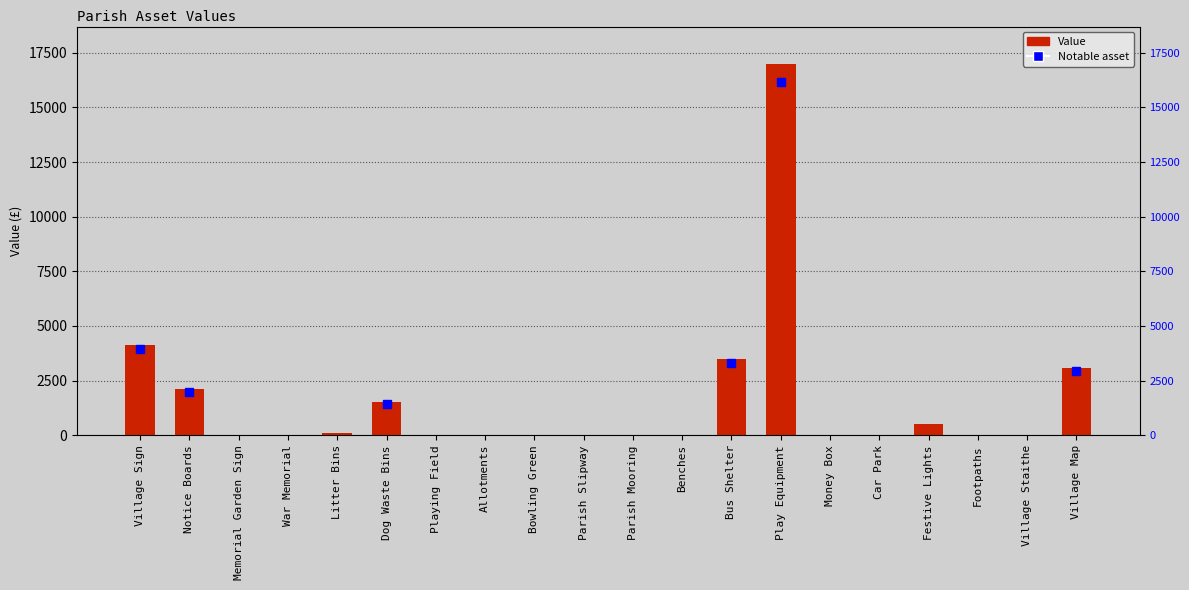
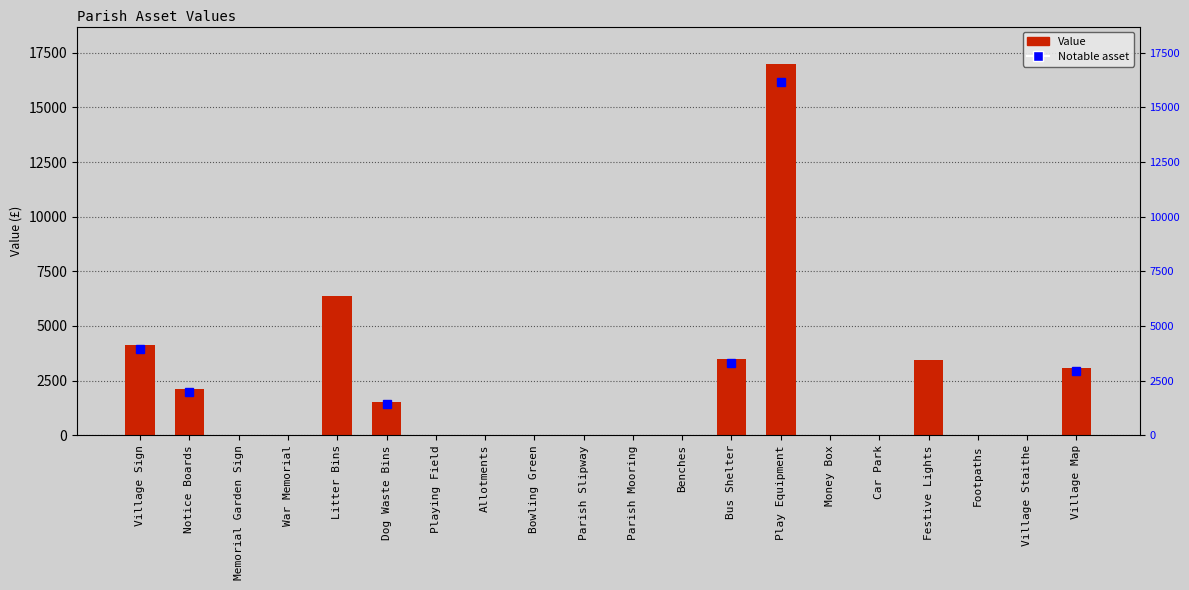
Value, Litter Bins: 100 -> 6400
Value, Festive Lights: 500 -> 3500
